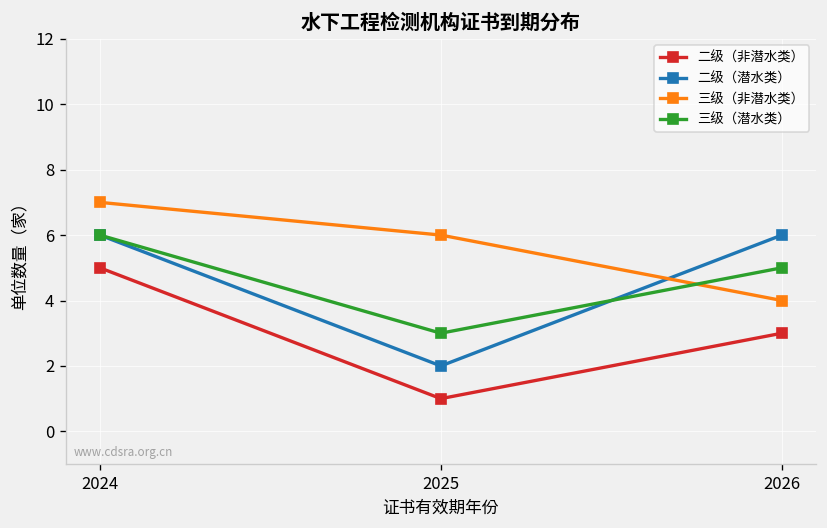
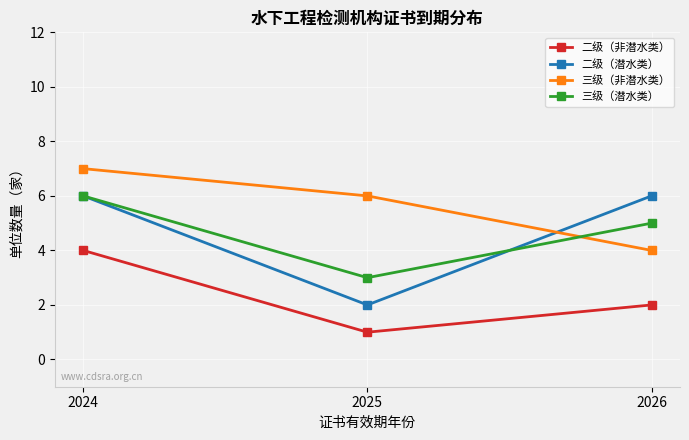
二级（非潜水类）, 2024: 5 -> 4
二级（非潜水类）, 2026: 3 -> 2
